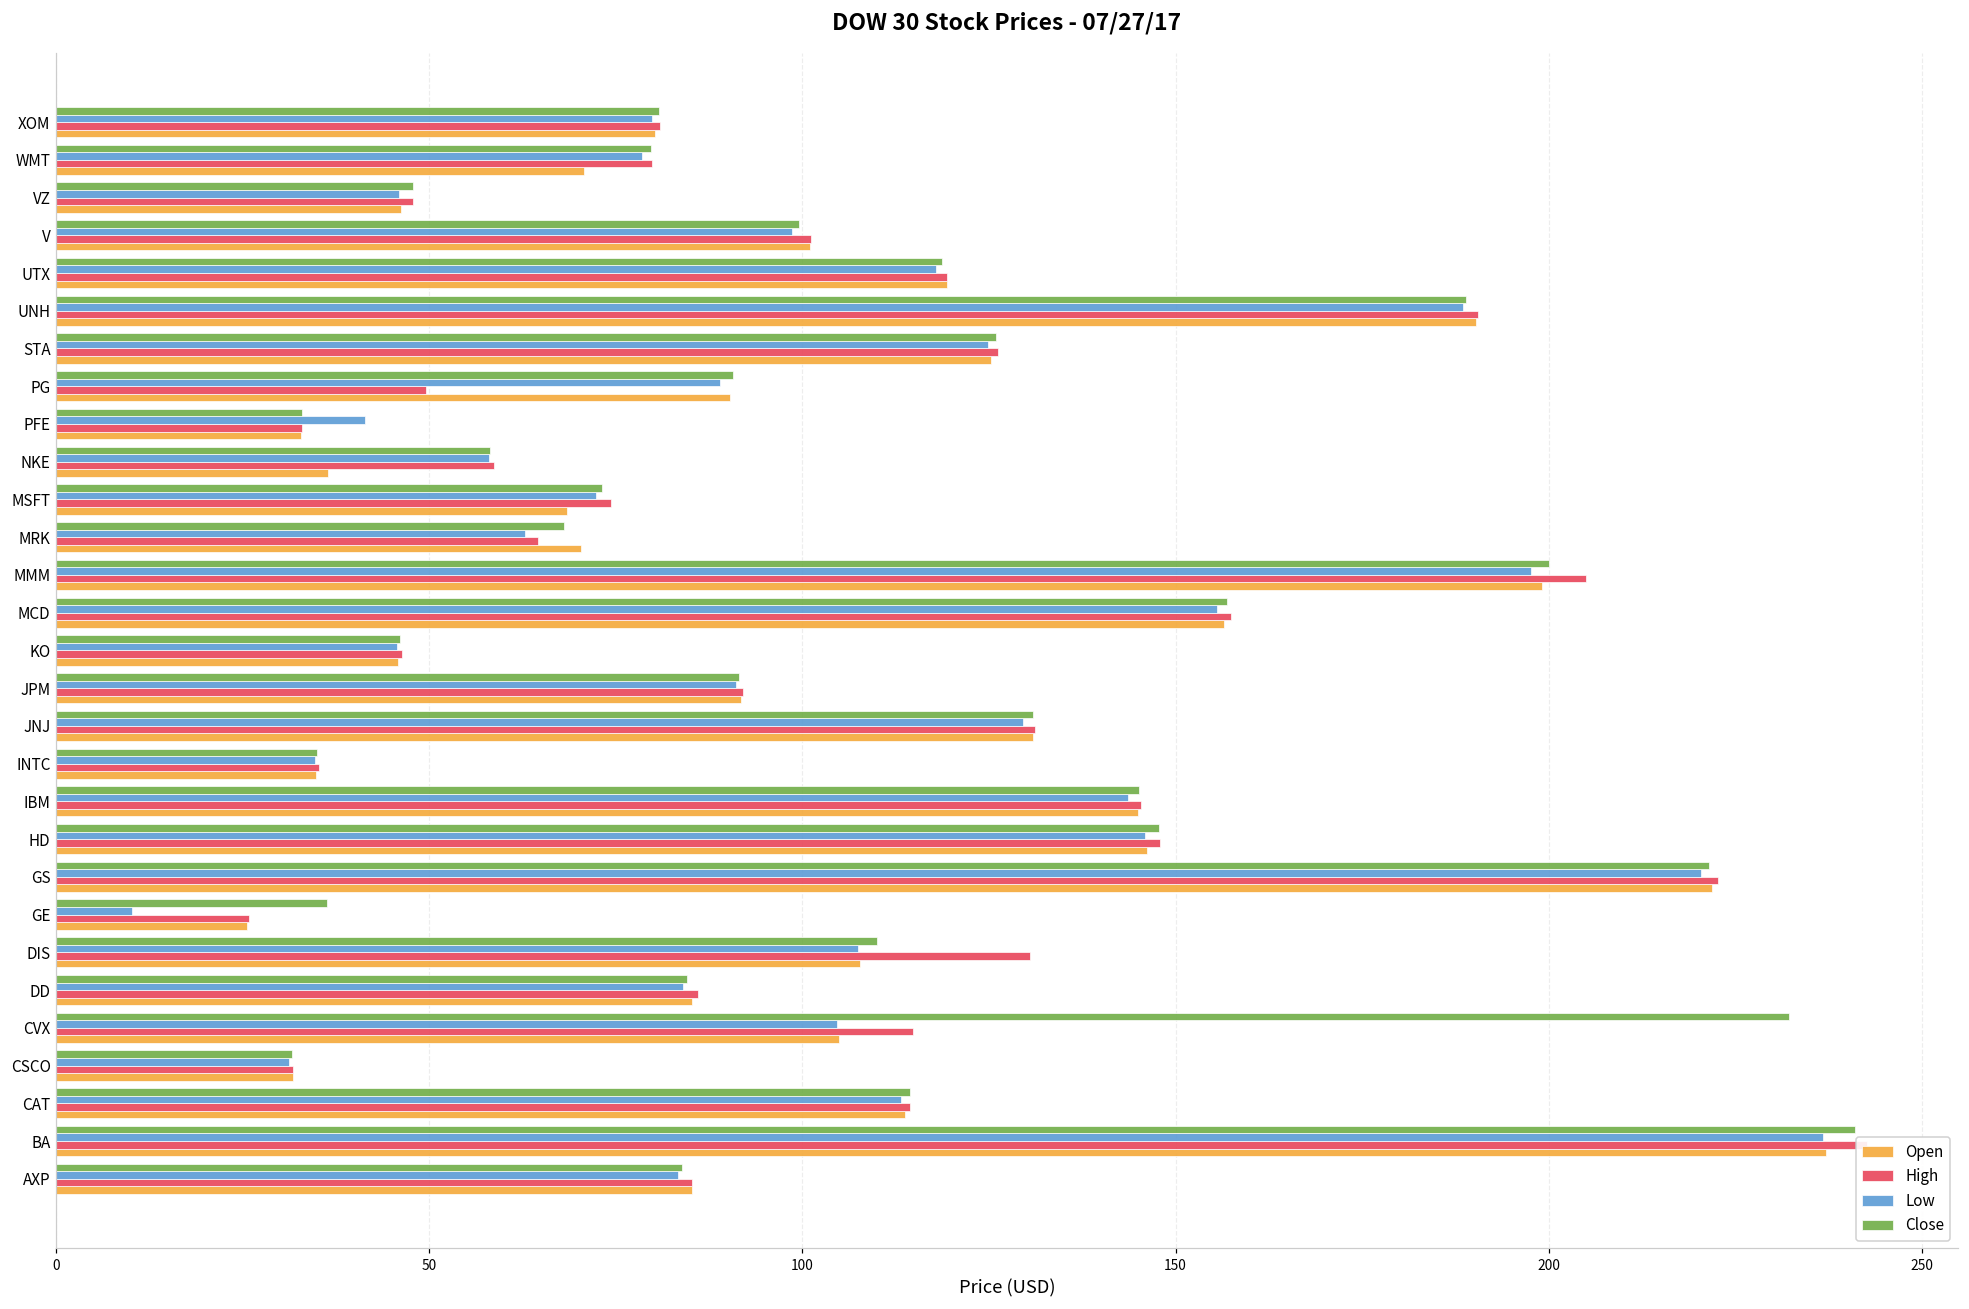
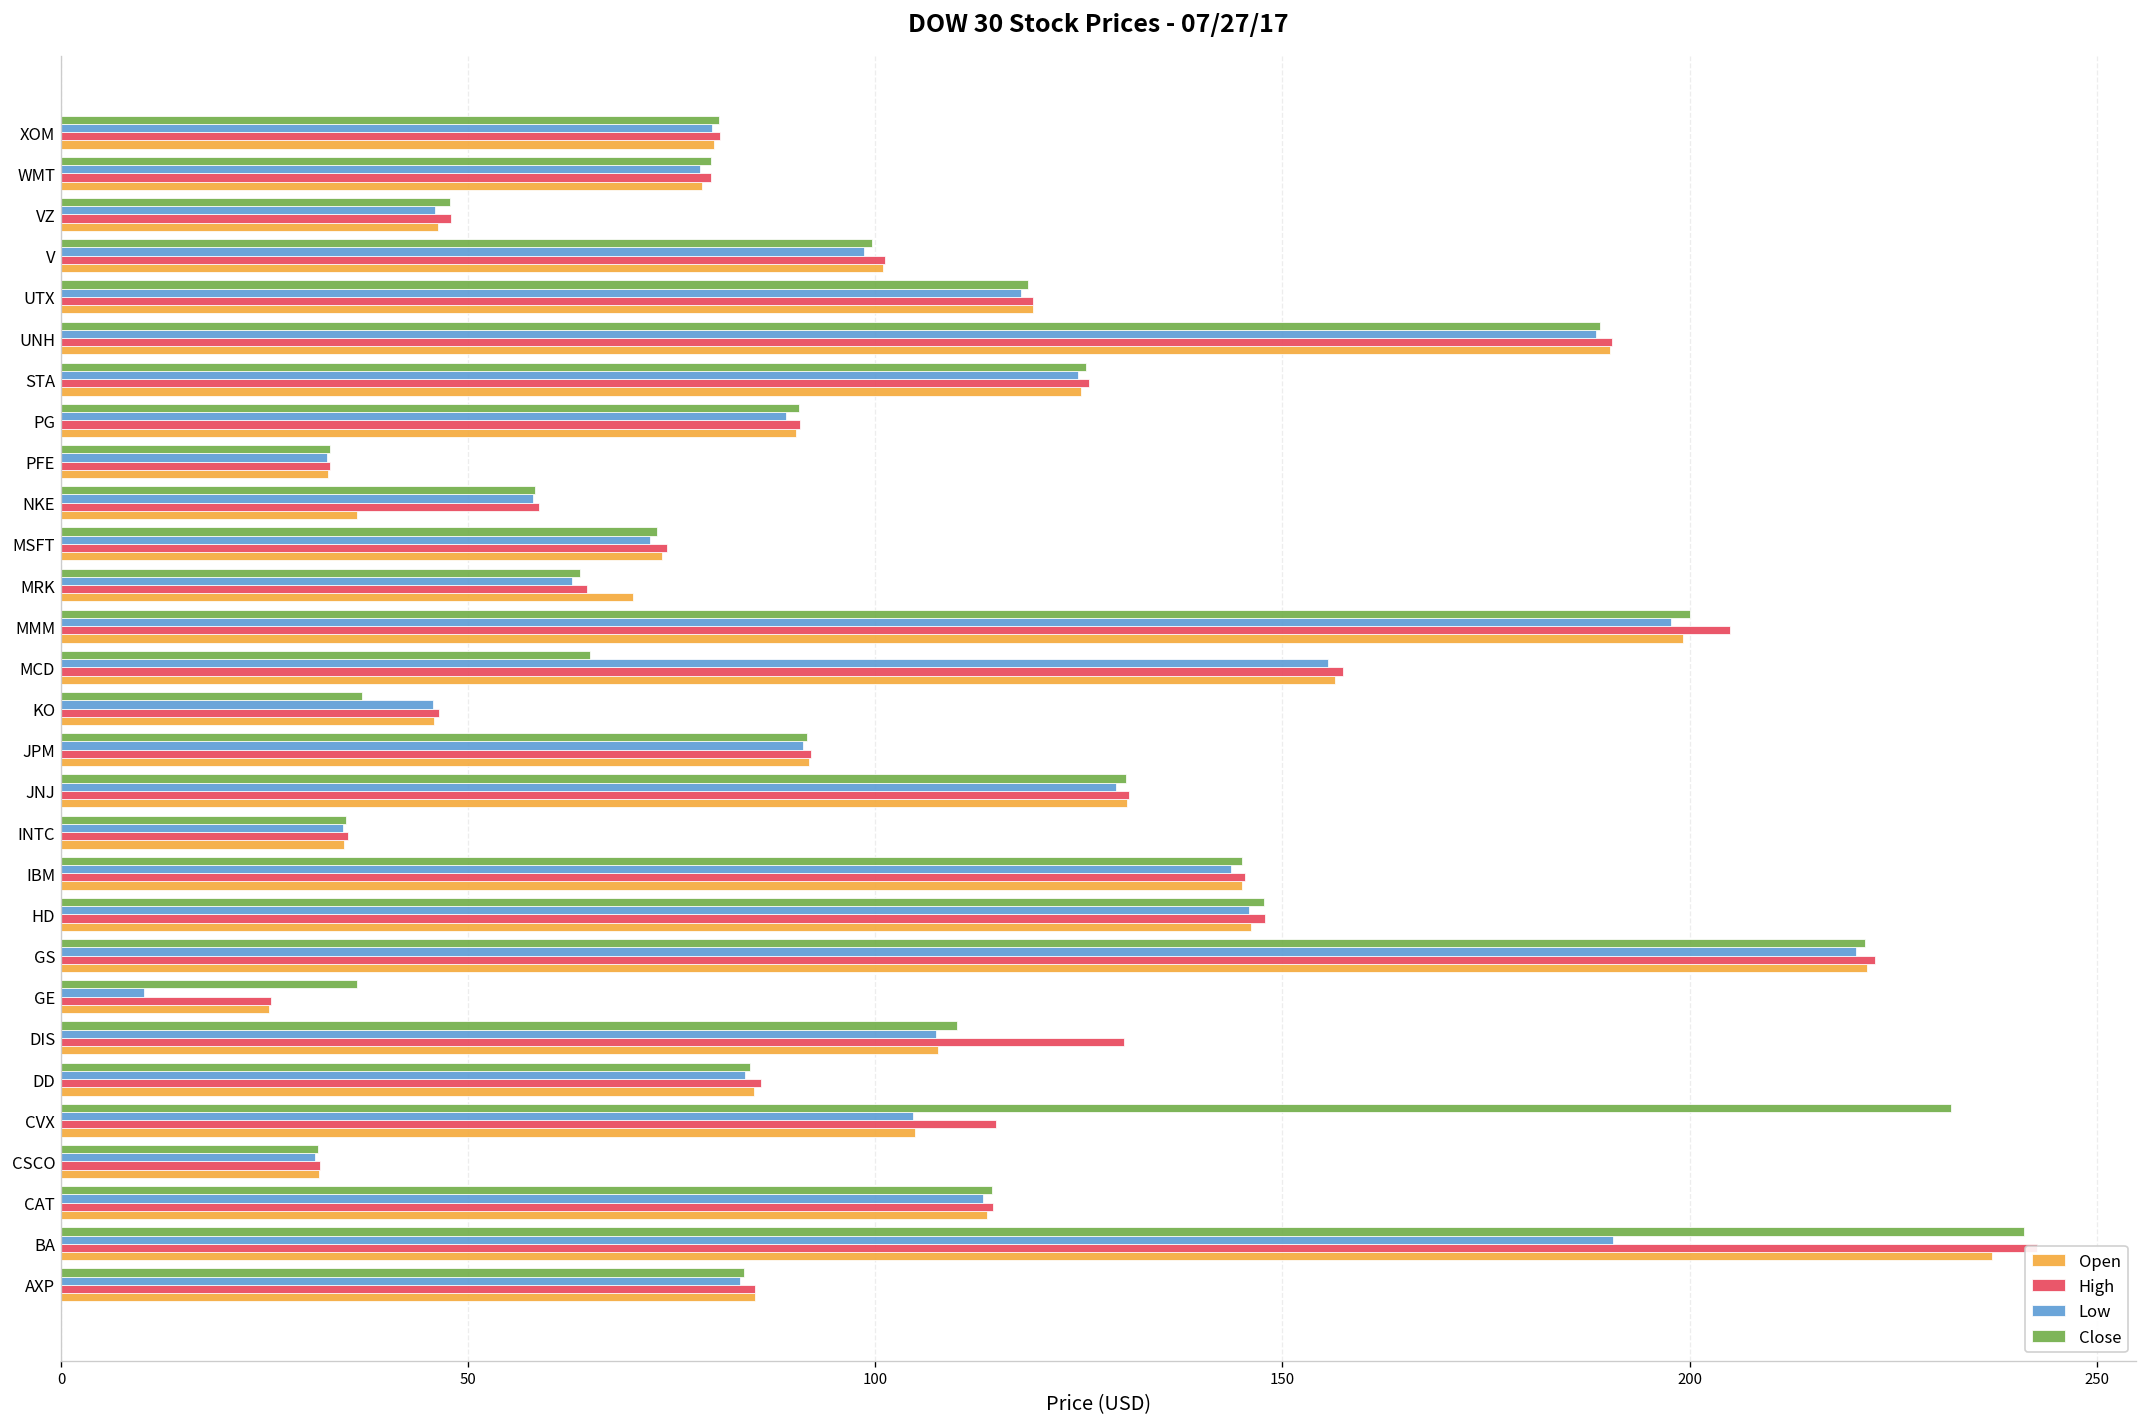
Open, WMT: 71 -> 79
High, PG: 50 -> 91
Low, PFE: 41 -> 33
Open, MSFT: 68 -> 74
Close, MRK: 68 -> 64
Close, MCD: 157 -> 65
Close, KO: 46 -> 37
Low, BA: 237 -> 191
